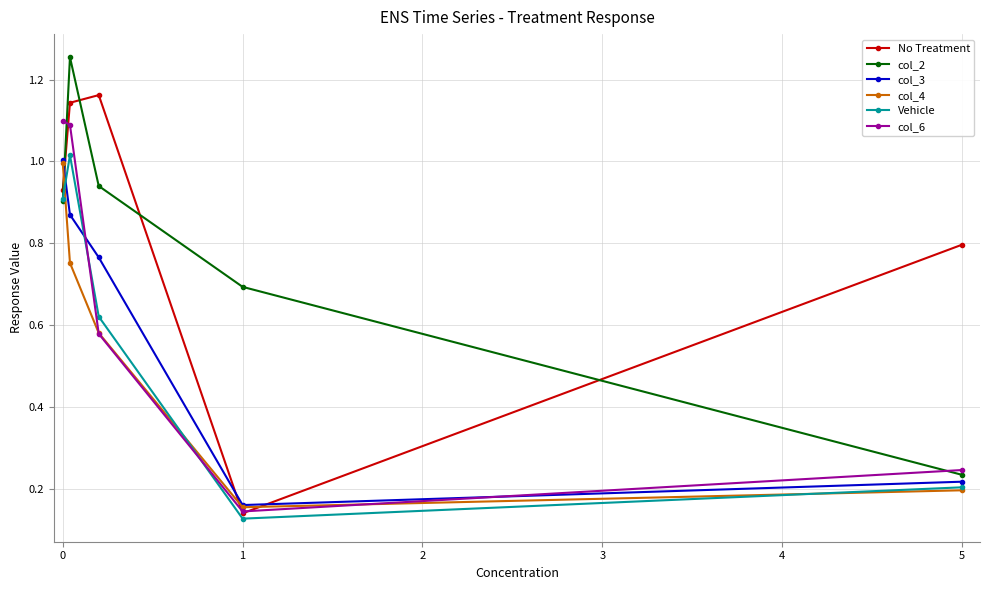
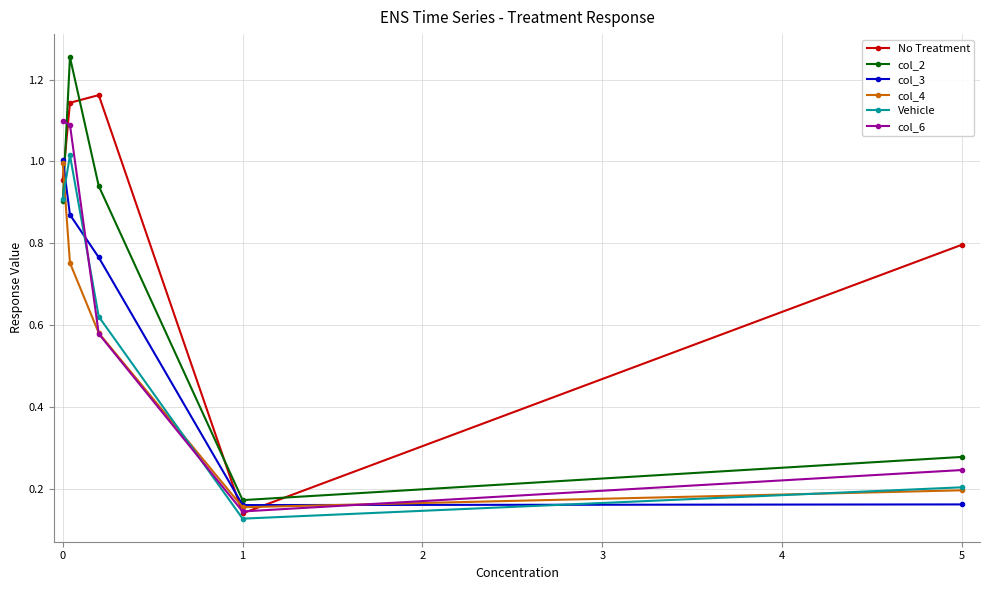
No Treatment, 0: 0.93 -> 0.96
col_2, 1: 0.69 -> 0.17
col_2, 5: 0.23 -> 0.28
col_3, 5: 0.22 -> 0.16
